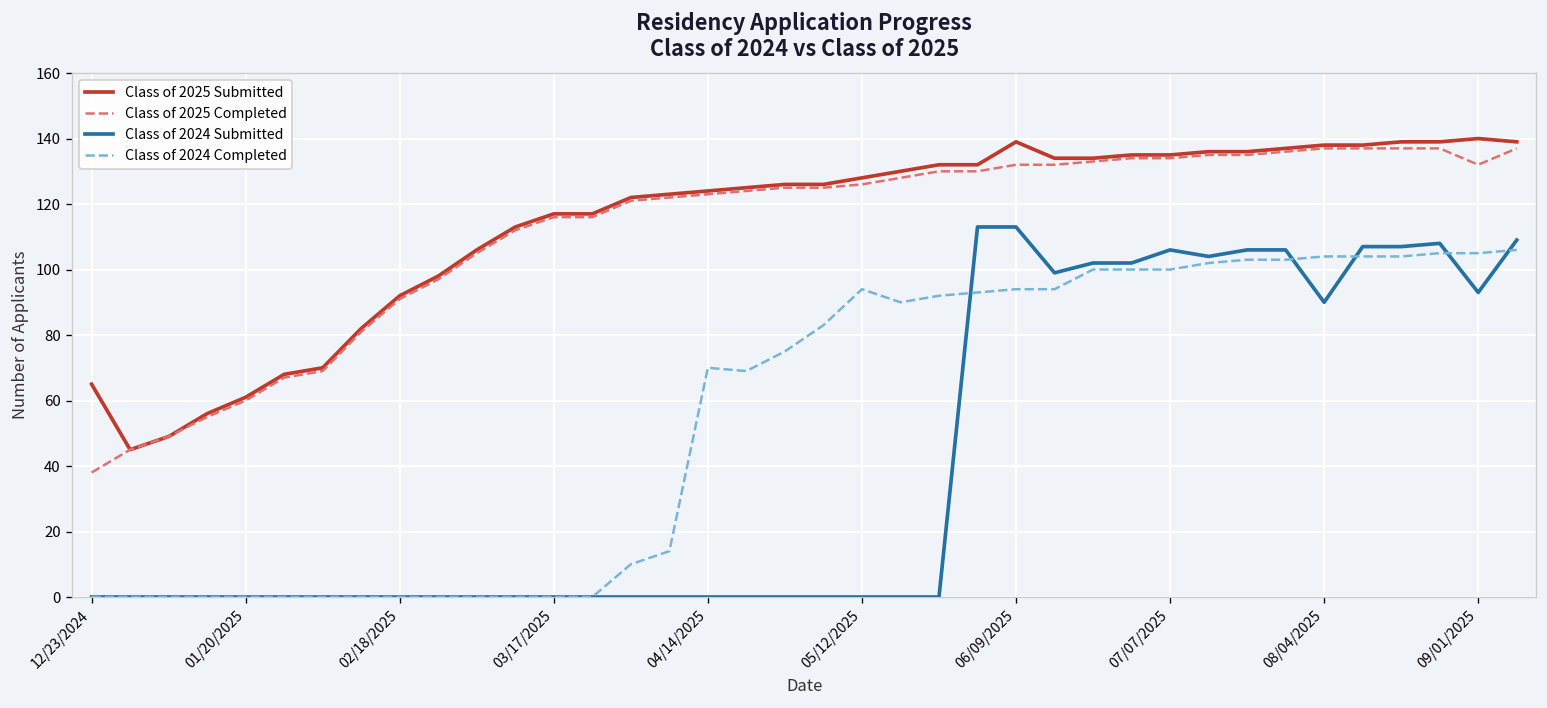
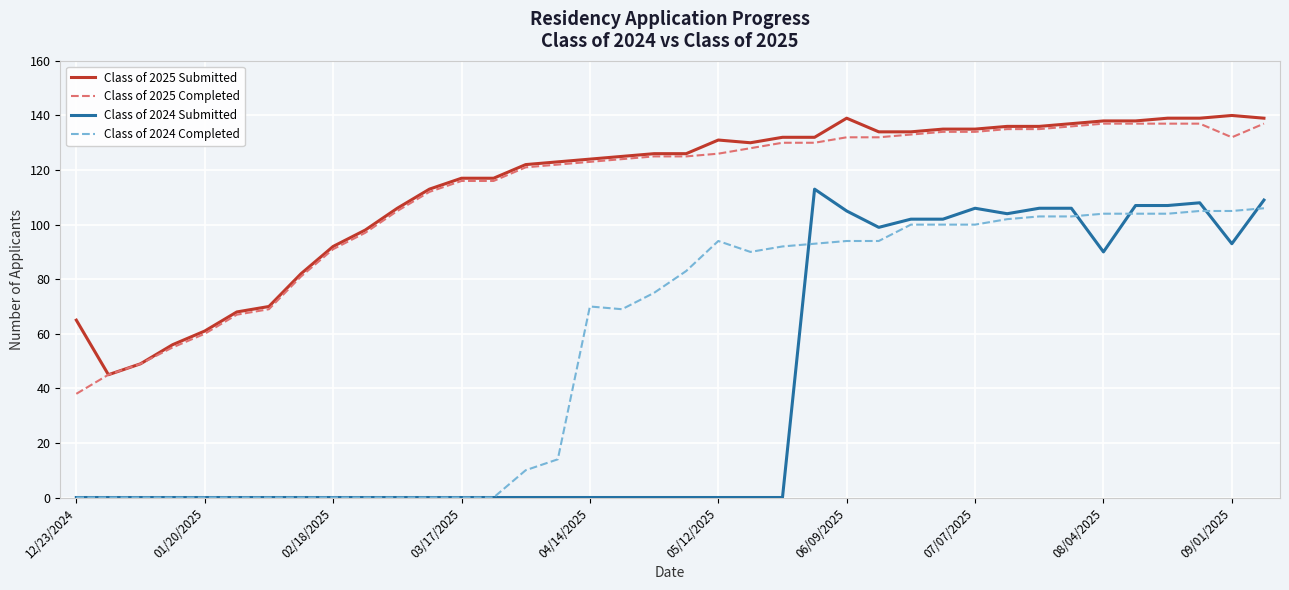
Class of 2025 Submitted, 05/12/2025: 128 -> 131
Class of 2024 Submitted, 06/09/2025: 113 -> 105
